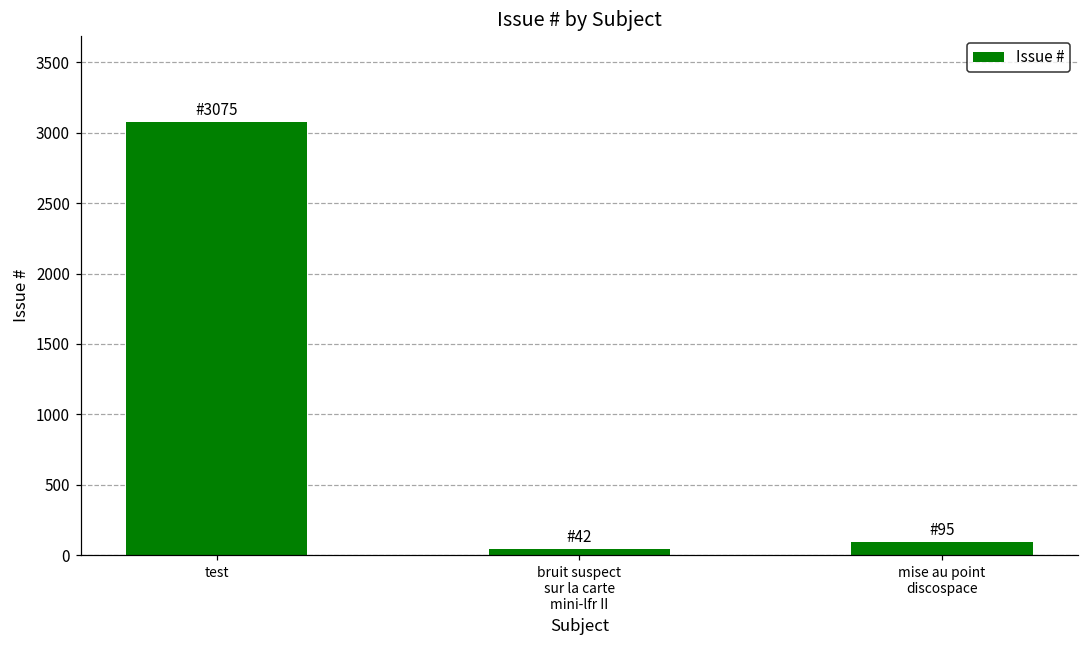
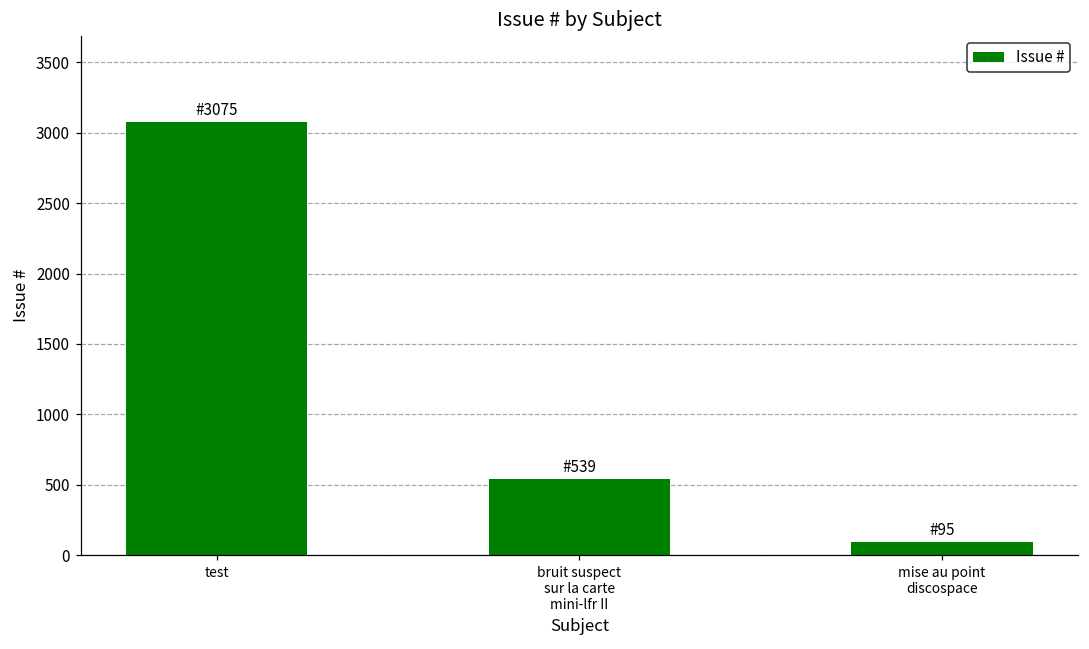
bruit suspect sur la carte mini-lfr II: 42 -> 539
